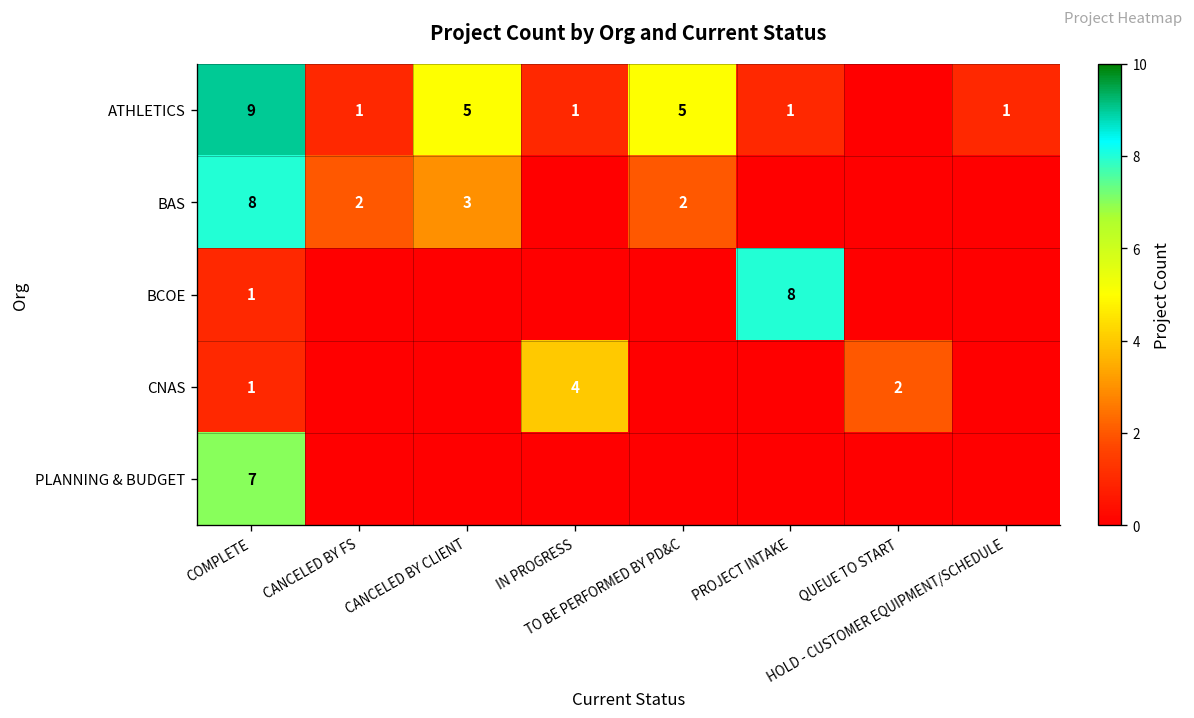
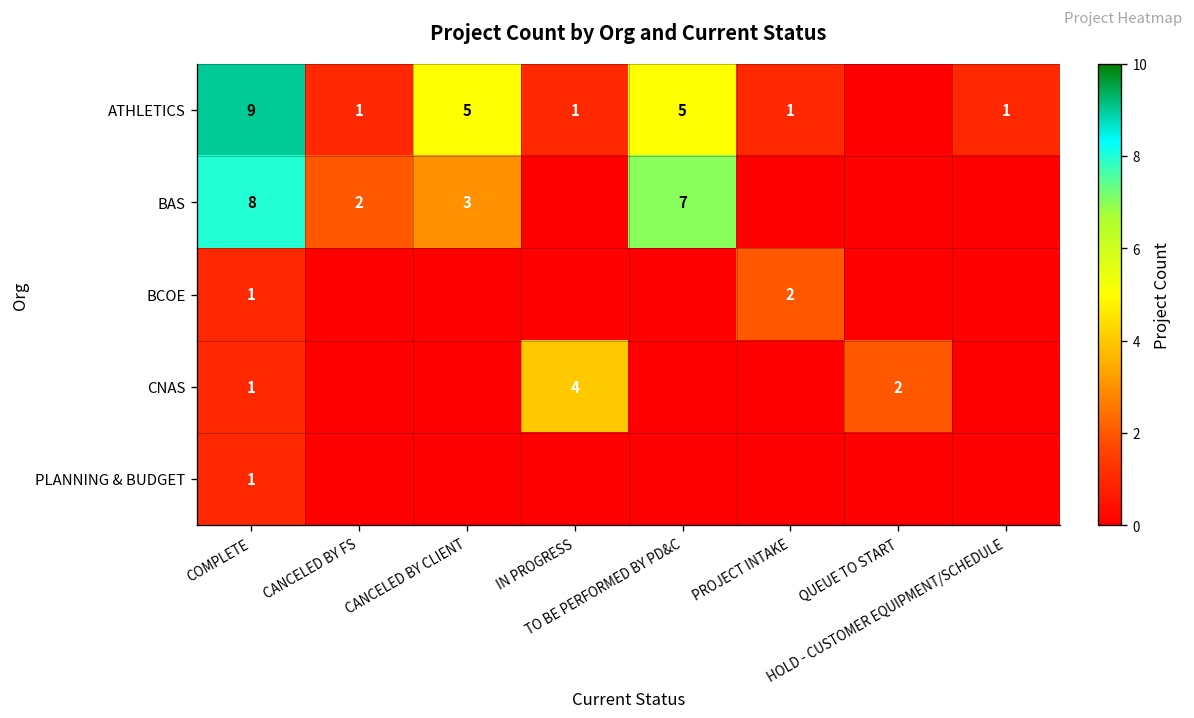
BAS, TO BE PERFORMED BY PD&C: 2 -> 7
BCOE, PROJECT INTAKE: 8 -> 2
PLANNING & BUDGET, COMPLETE: 7 -> 1
